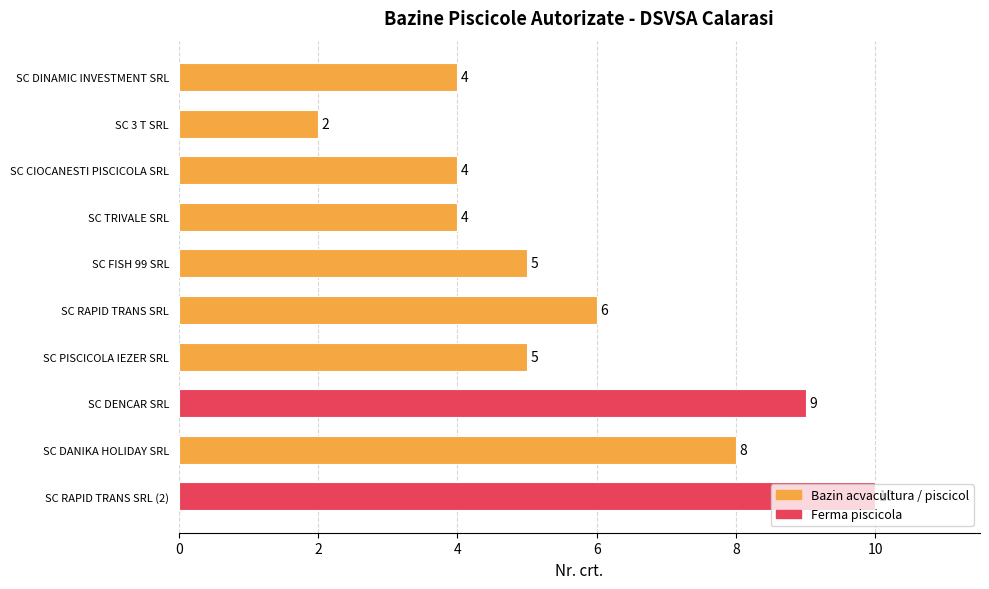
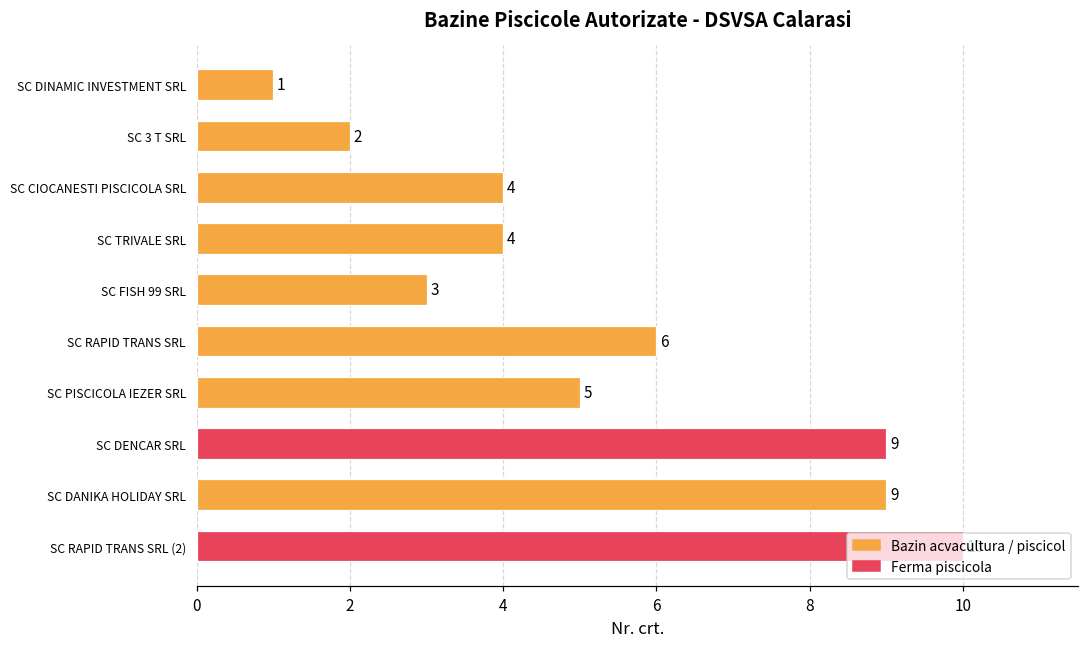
SC DINAMIC INVESTMENT SRL: 4 -> 1
SC FISH 99 SRL: 5 -> 3
SC DANIKA HOLIDAY SRL: 8 -> 9
